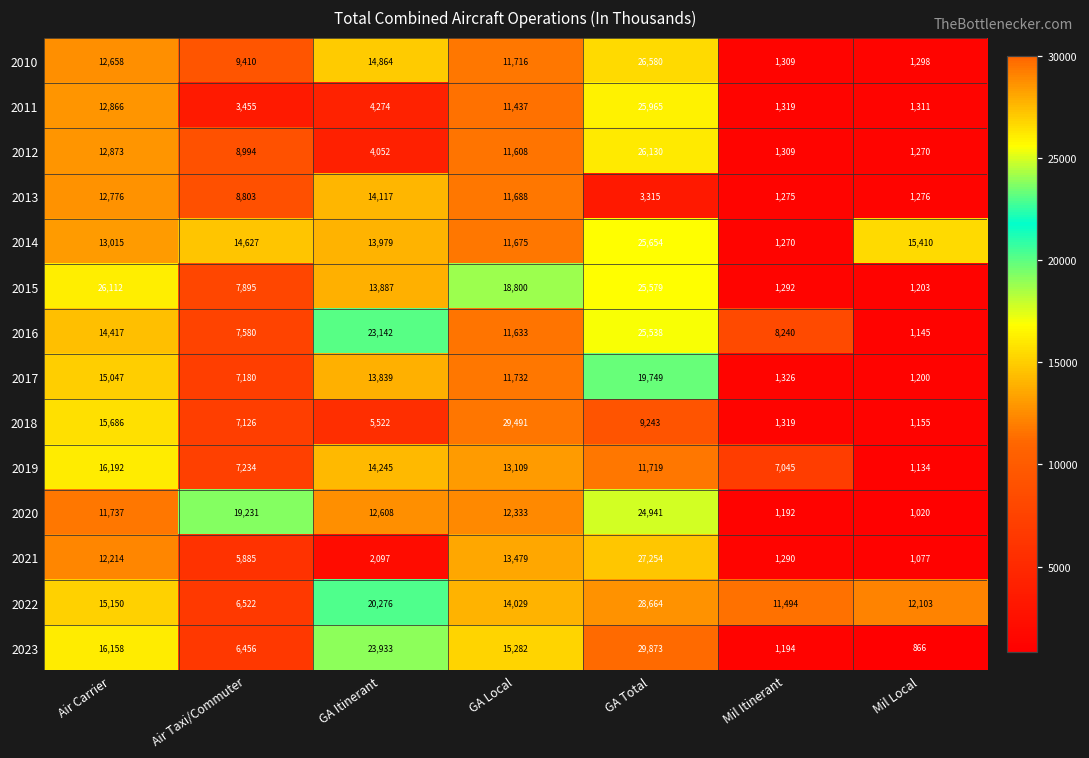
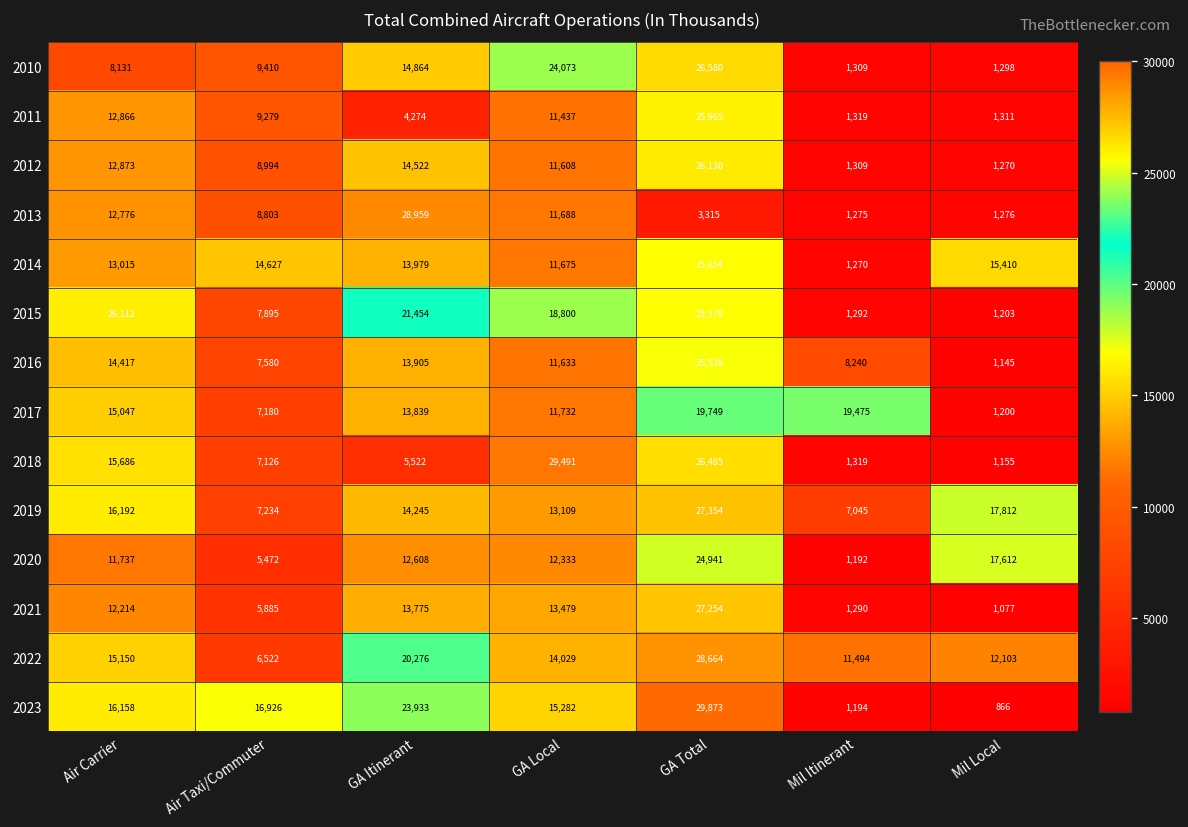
2010, Air Carrier: 12,658 -> 8,131
2010, GA Local: 11,716 -> 24,073
2011, Air Taxi/Commuter: 3,455 -> 9,279
2012, GA Itinerant: 4,052 -> 14,522
2013, GA Itinerant: 14,117 -> 28,959
2015, GA Itinerant: 13,887 -> 21,454
2016, GA Itinerant: 23,142 -> 13,905
2017, Mil Itinerant: 1,326 -> 19,475
2018, GA Total: 9,243 -> 26,485
2019, GA Total: 11,719 -> 27,354
2019, Mil Local: 1,134 -> 17,812
2020, Air Taxi/Commuter: 19,231 -> 5,472
2020, Mil Local: 1,020 -> 17,612
2021, GA Itinerant: 2,097 -> 13,775
2023, Air Taxi/Commuter: 6,456 -> 16,926
